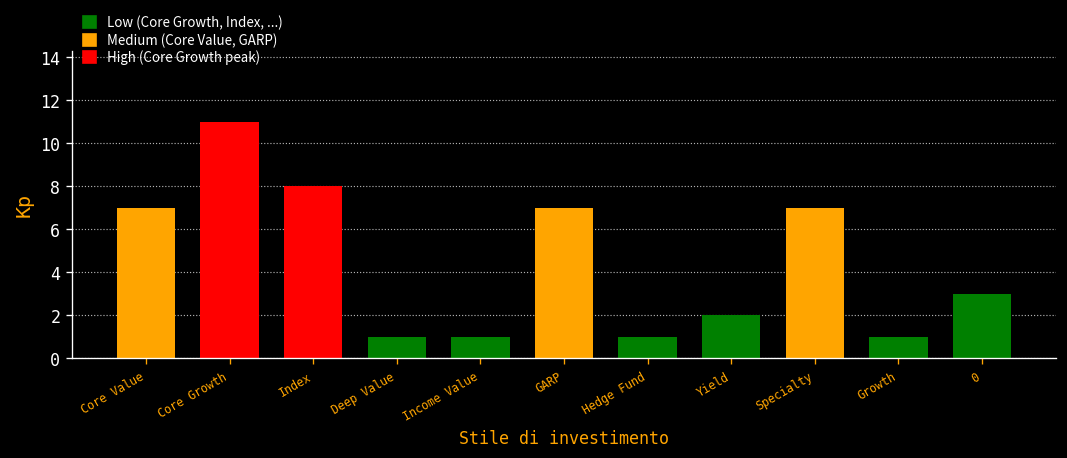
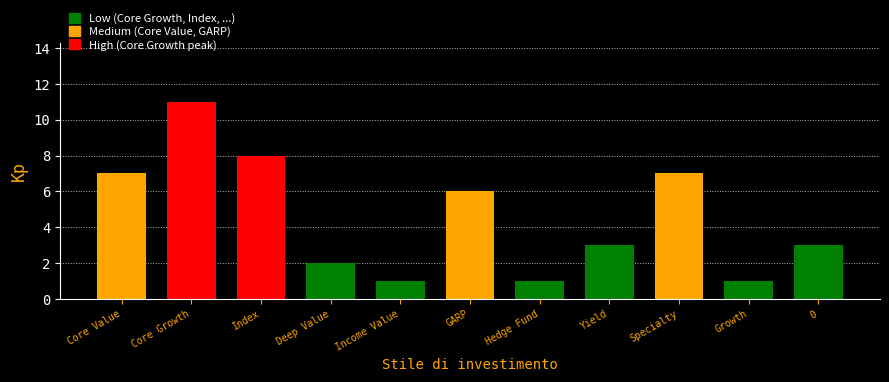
Deep Value: 1 -> 2
GARP: 7 -> 6
Yield: 2 -> 3
